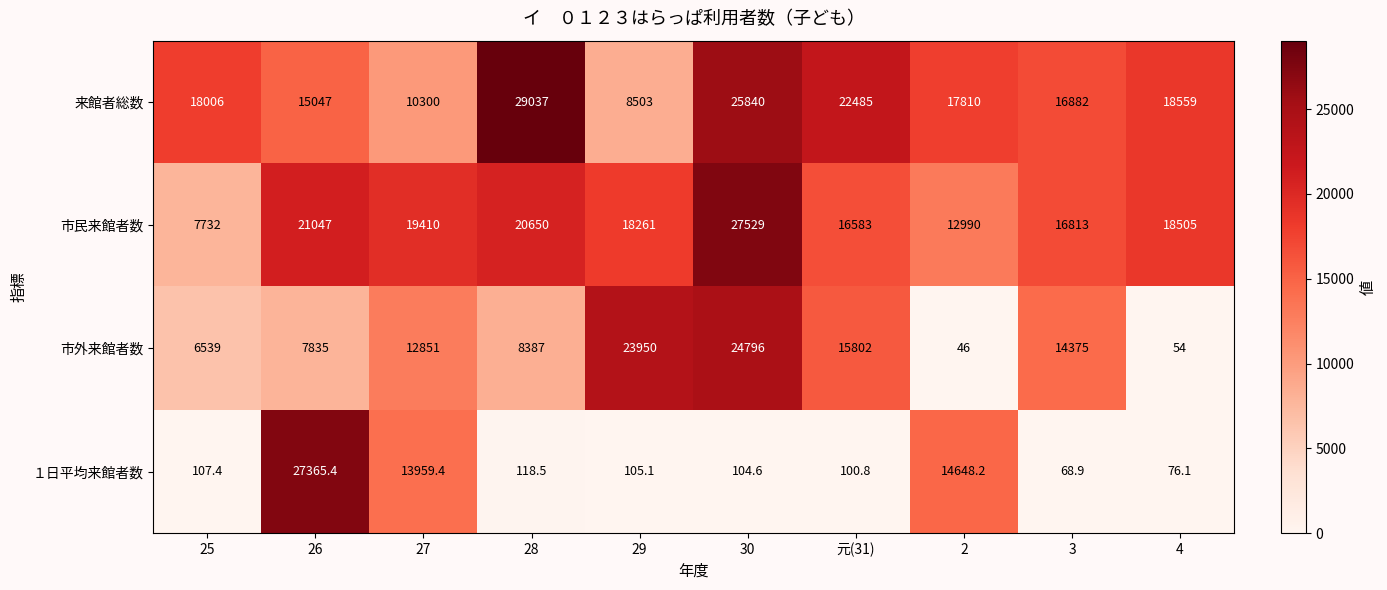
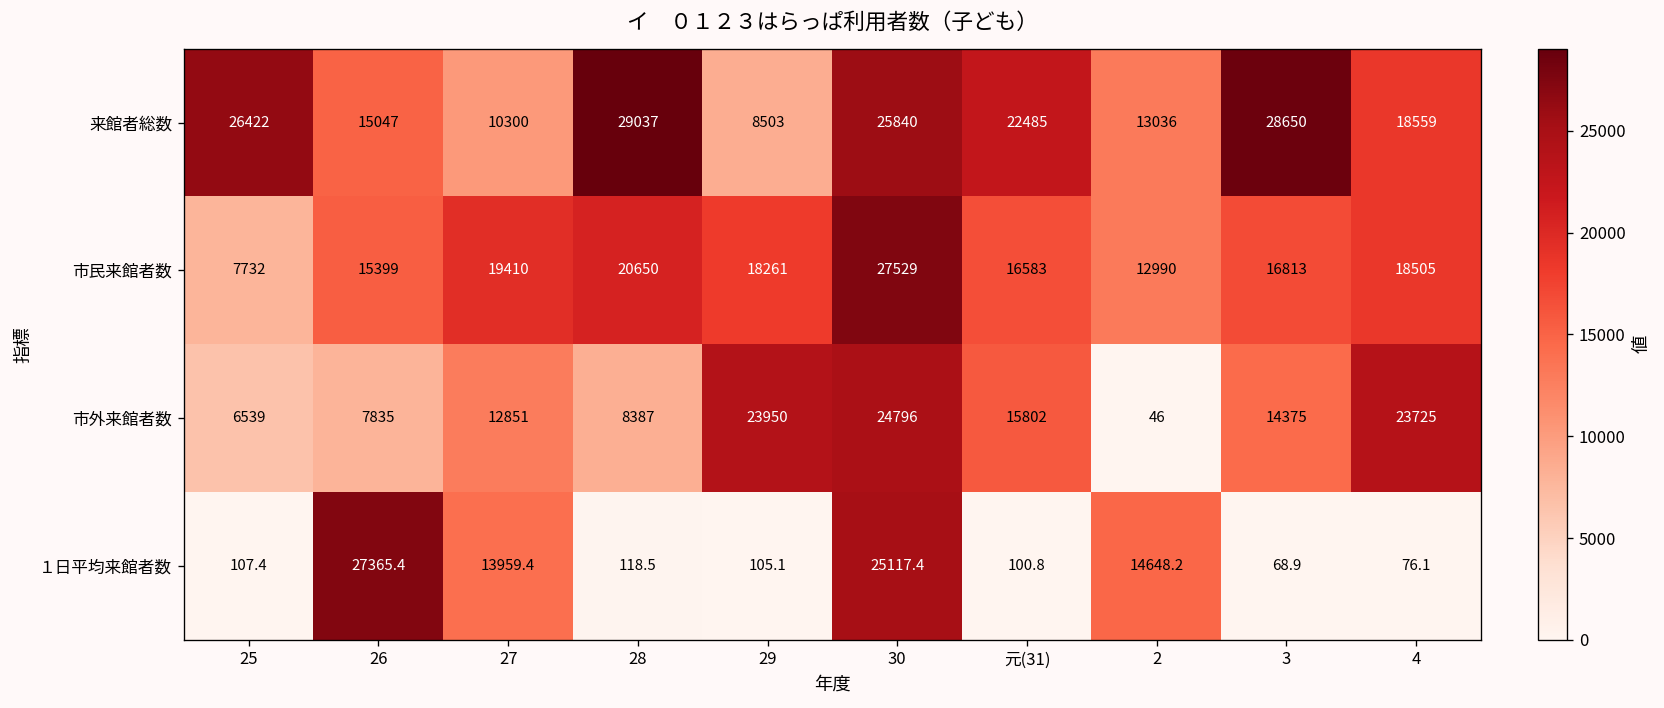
来館者総数, 25: 18006 -> 26422
来館者総数, 2: 17810 -> 13036
来館者総数, 3: 16882 -> 28650
市民来館者数, 26: 21047 -> 15399
市外来館者数, 4: 54 -> 23725
１日平均来館者数, 30: 104.6 -> 25117.4
